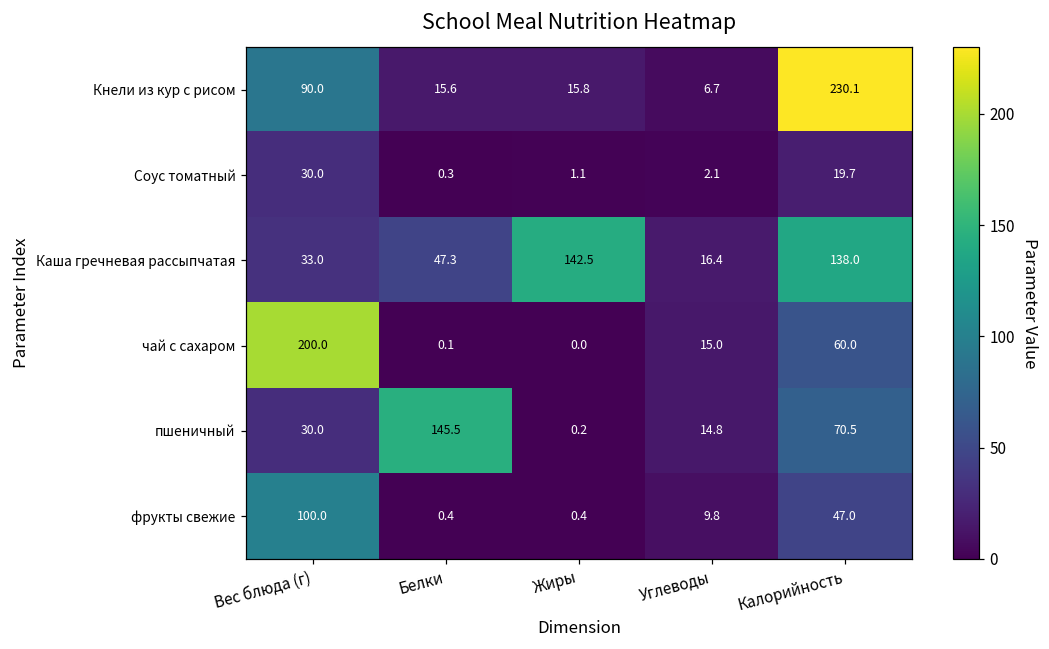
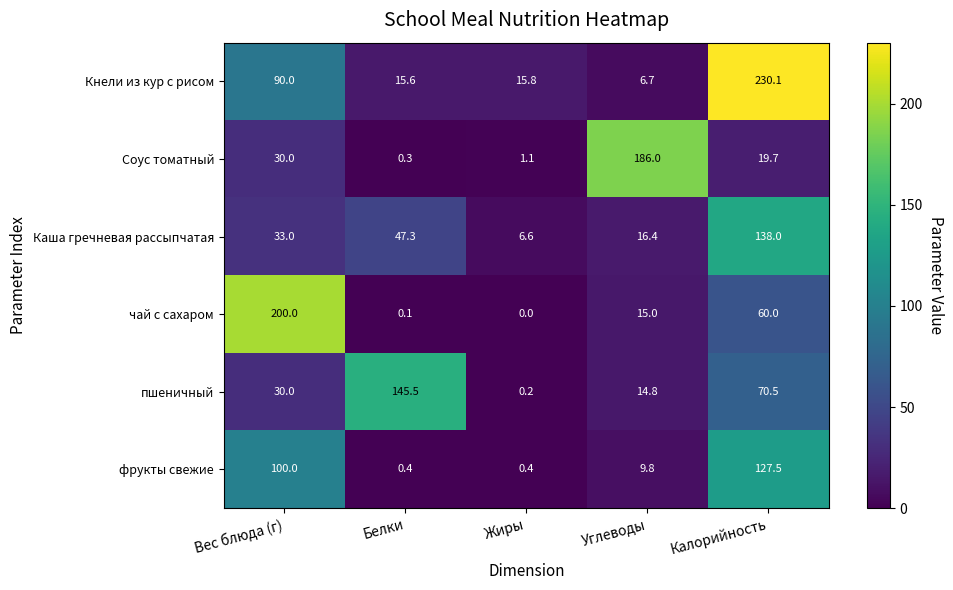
Соус томатный, Углеводы: 2.1 -> 186.0
Каша гречневая рассыпчатая, Жиры: 142.5 -> 6.6
фрукты свежие, Калорийность: 47.0 -> 127.5
